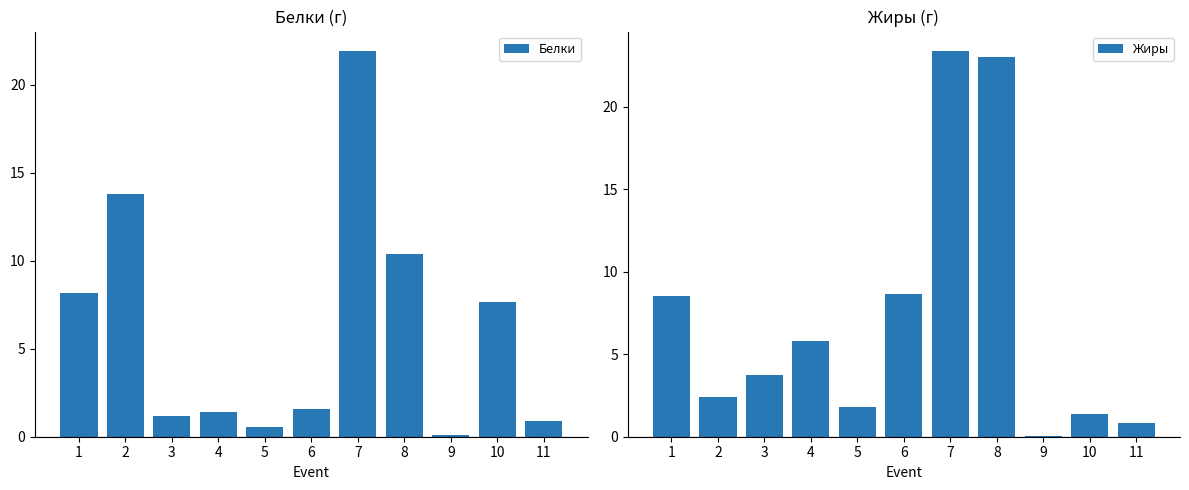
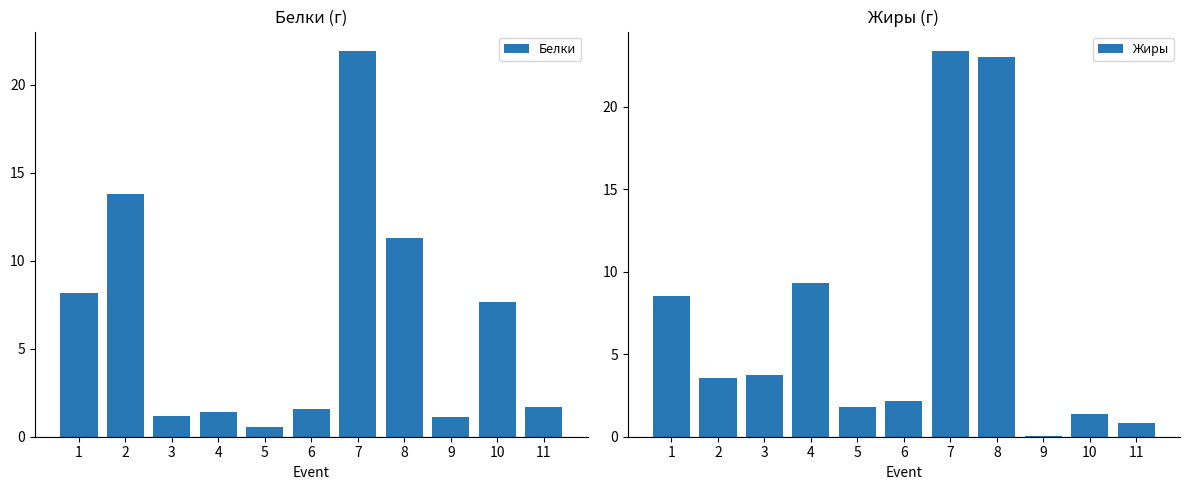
Белки (г), 8: 10.4 -> 11.3
Белки (г), 9: 0.1 -> 1.1
Белки (г), 11: 0.9 -> 1.7
Жиры (г), 2: 2.4 -> 3.5
Жиры (г), 4: 5.8 -> 9.3
Жиры (г), 6: 8.6 -> 2.2
